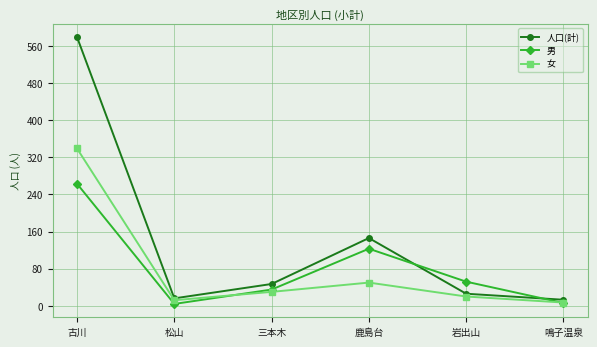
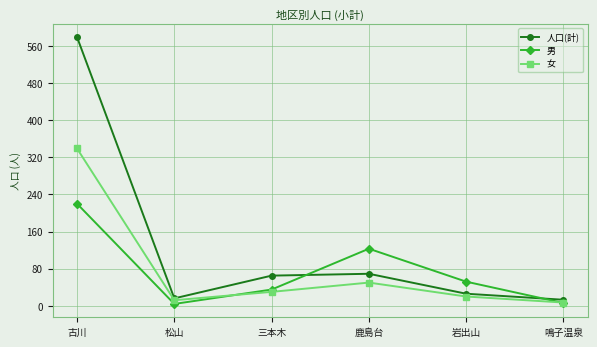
男, 古川: 260 -> 220
人口(計), 三本木: 50 -> 70
人口(計), 鹿島台: 150 -> 70
